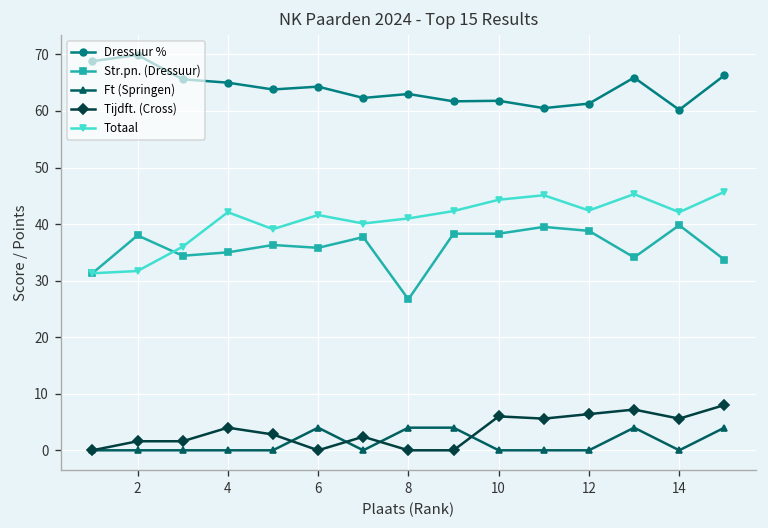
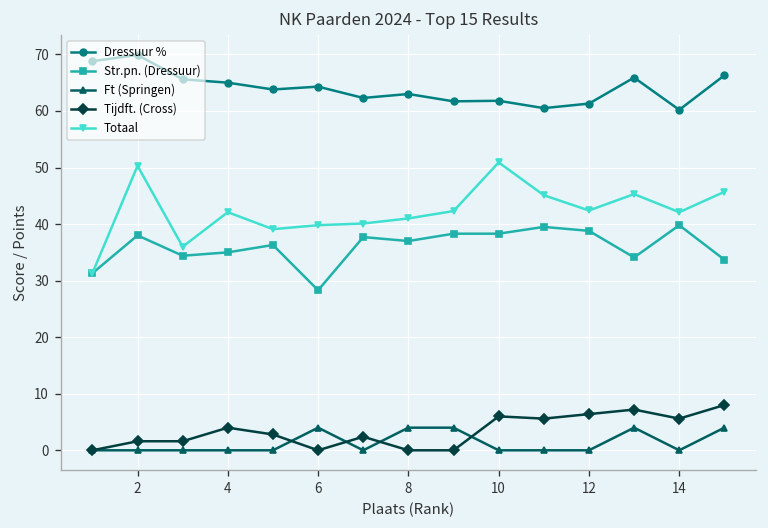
Totaal, 2: 32 -> 50
Str.pn. (Dressuur), 6: 36 -> 28
Totaal, 6: 42 -> 40
Str.pn. (Dressuur), 8: 27 -> 37
Totaal, 10: 44 -> 51
